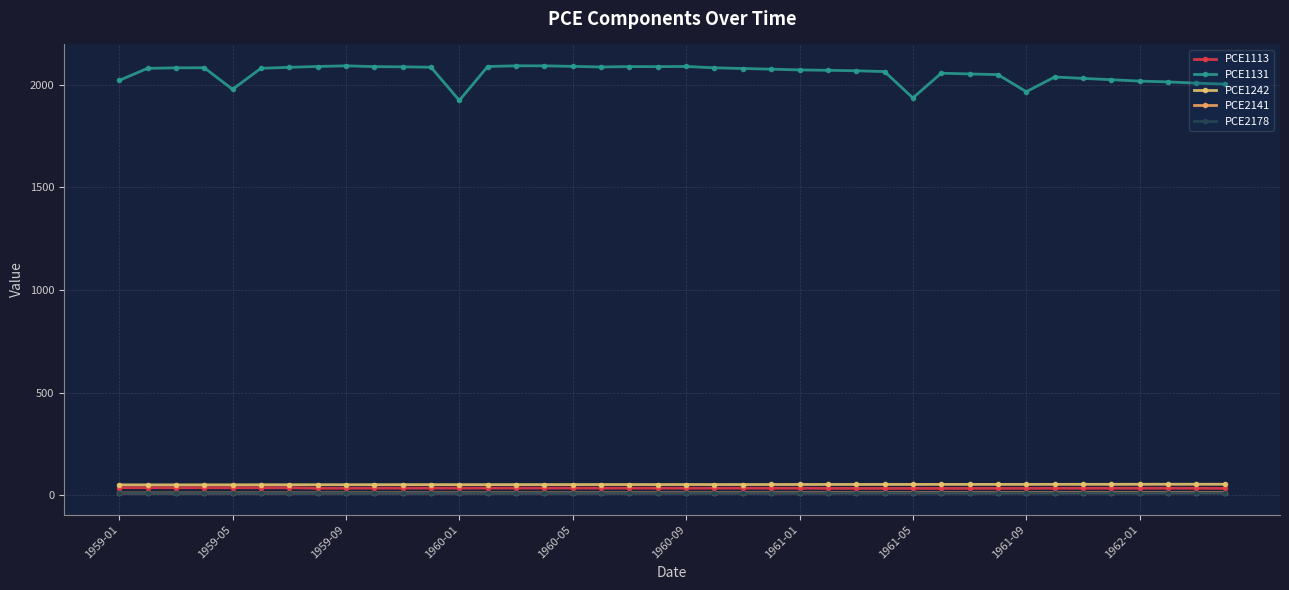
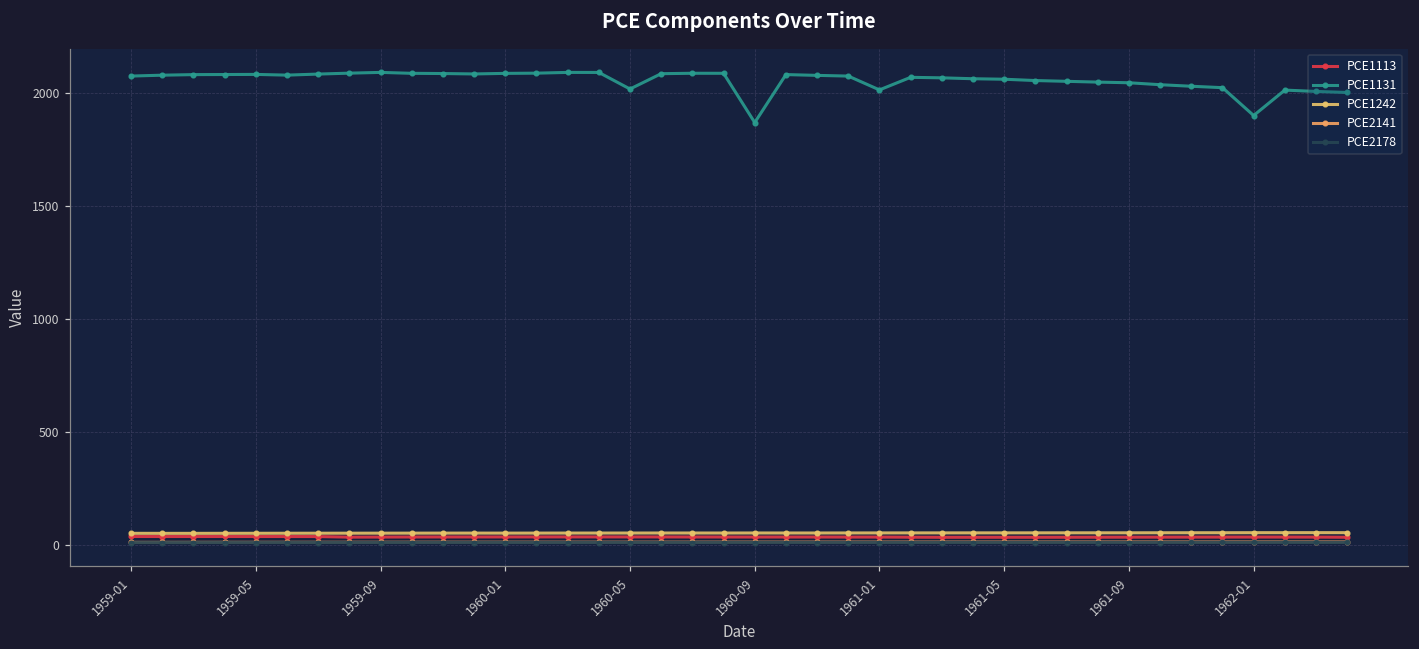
PCE1131, 1959-01: 2020 -> 2080
PCE1131, 1959-05: 1980 -> 2080
PCE1131, 1960-01: 1920 -> 2090
PCE1131, 1960-05: 2090 -> 2020
PCE1131, 1960-09: 2090 -> 1870
PCE1131, 1961-01: 2070 -> 2010
PCE1131, 1961-05: 1940 -> 2060
PCE1131, 1961-09: 1970 -> 2050
PCE1131, 1962-01: 2020 -> 1900
